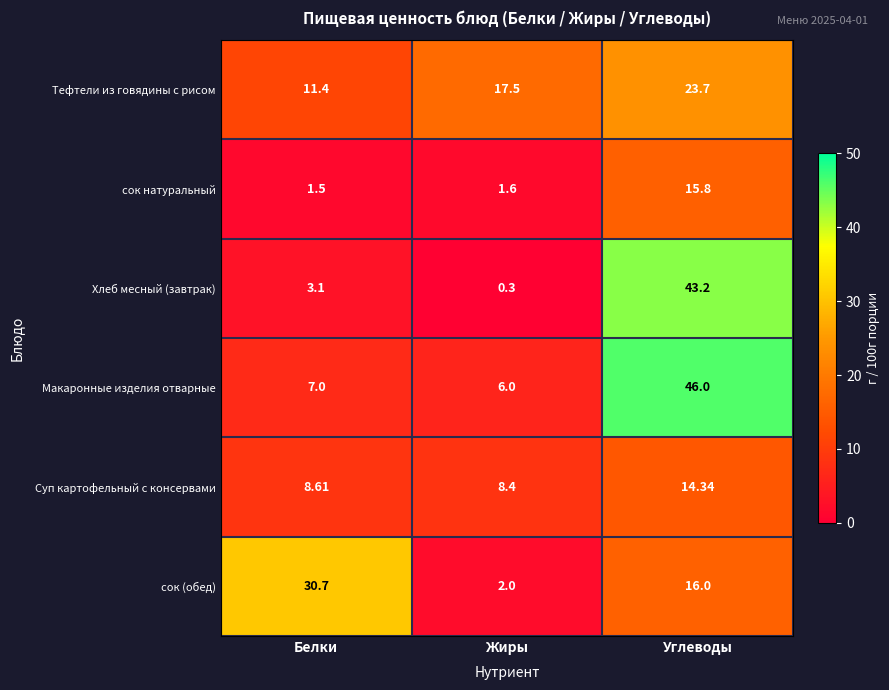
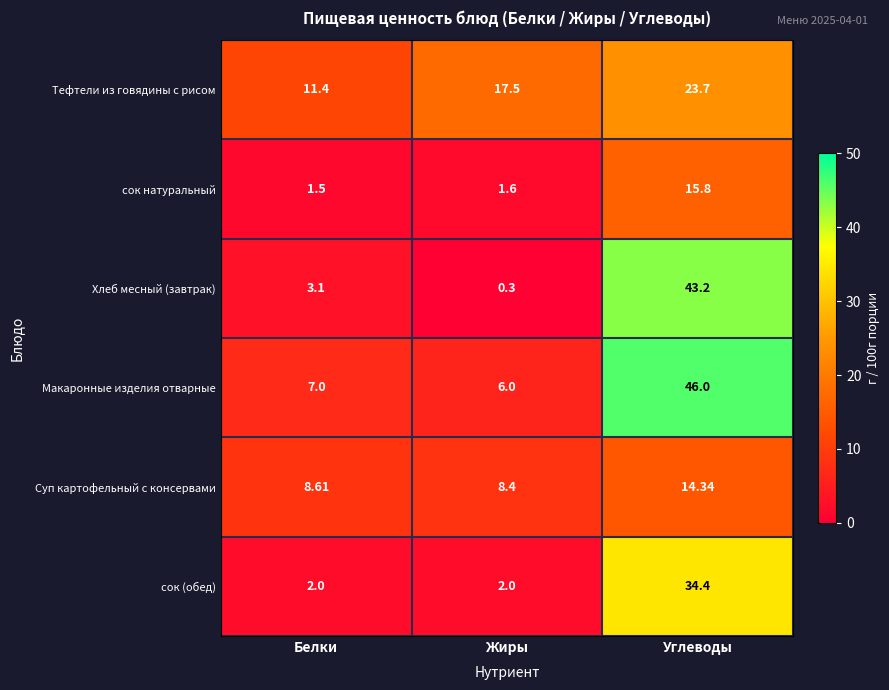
сок (обед), Белки: 30.7 -> 2.0
сок (обед), Углеводы: 16.0 -> 34.4
